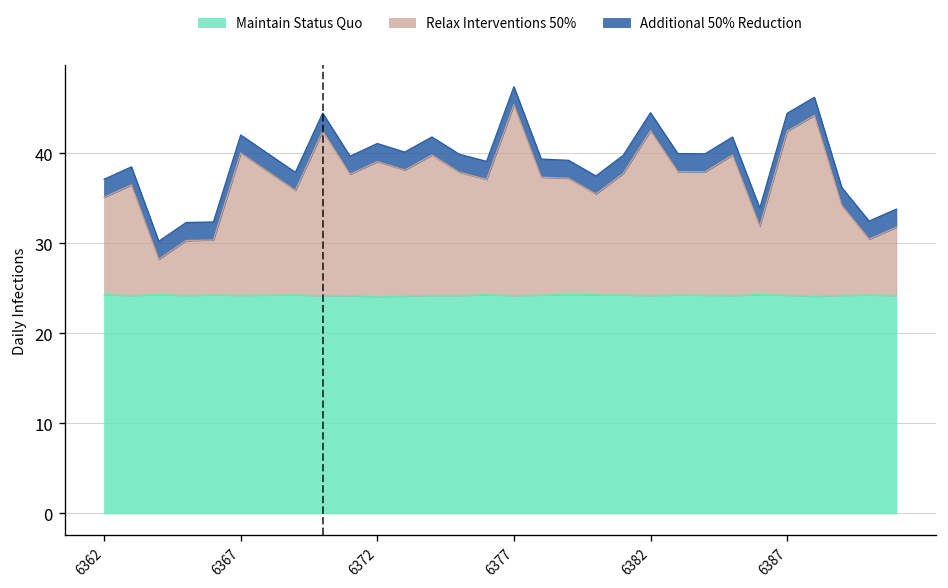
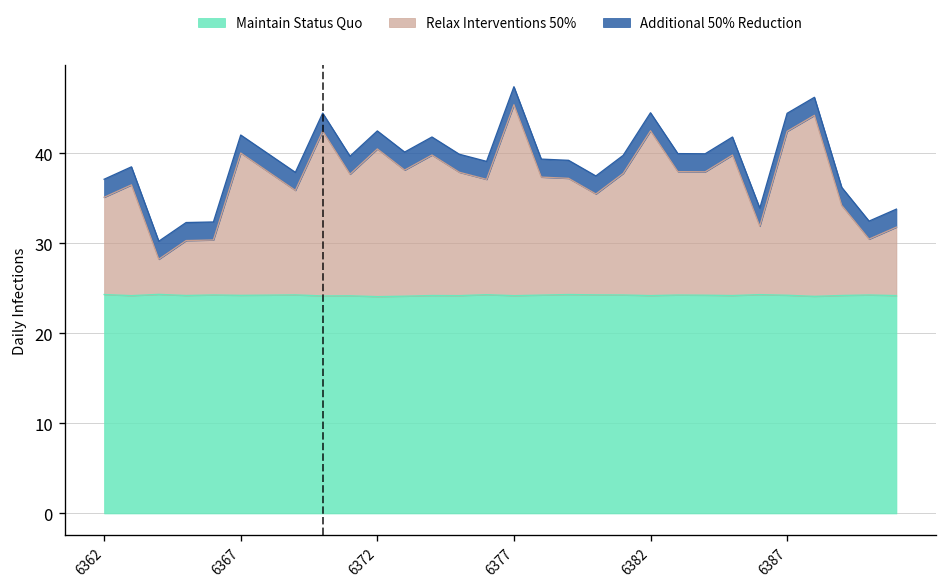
Relax Interventions 50%, 6372: 15 -> 16
